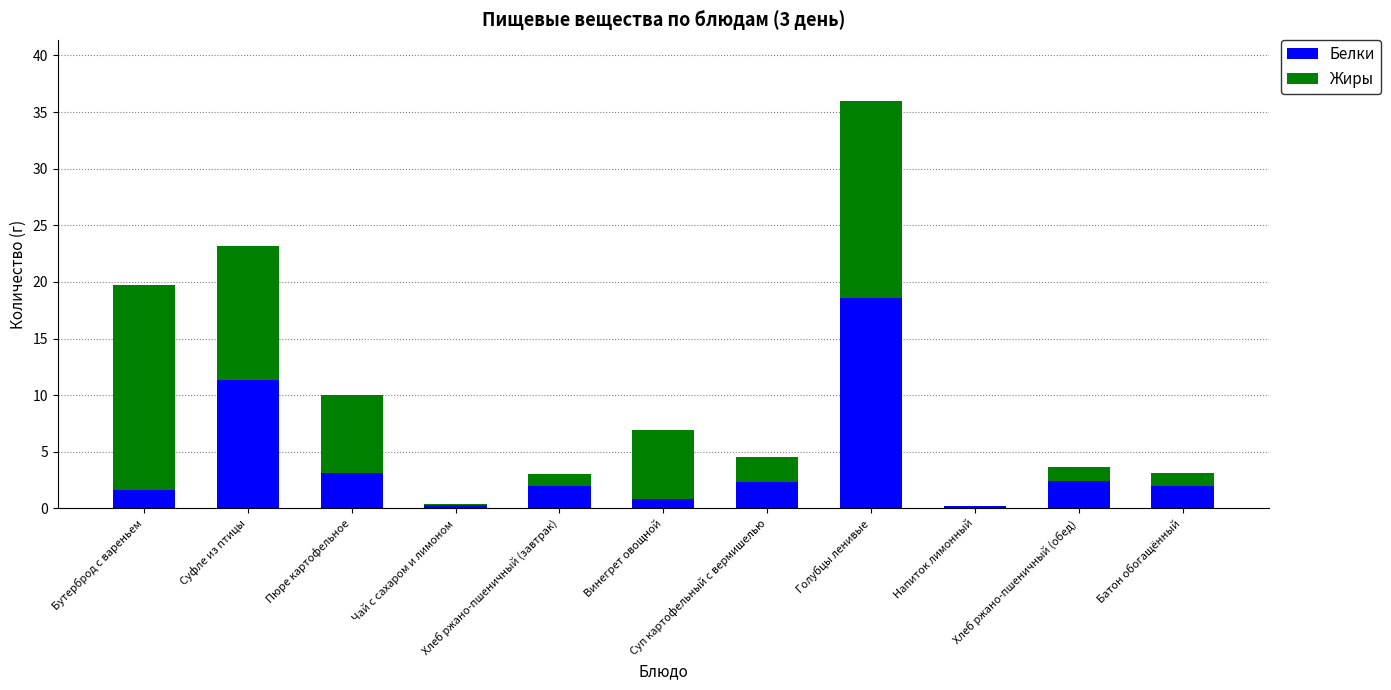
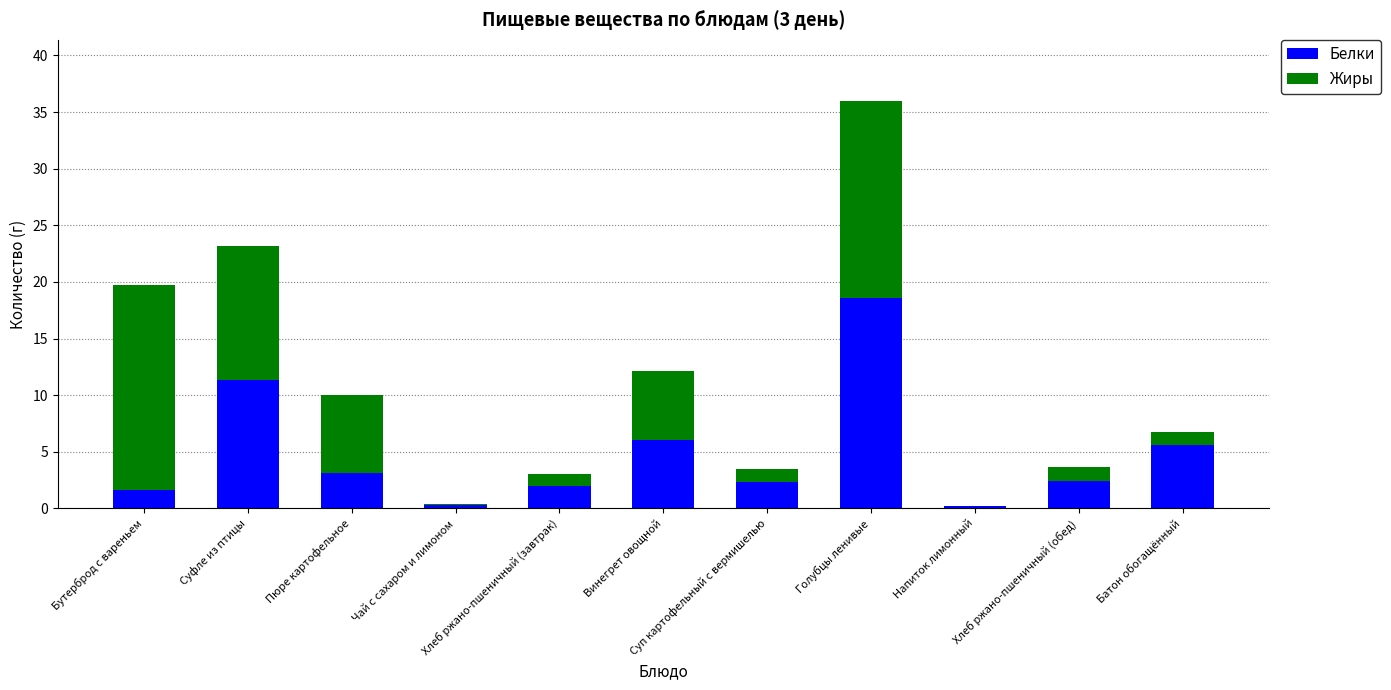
Белки, Винегрет овощной: 0.8 -> 6.0
Жиры, Суп картофельный с вермишелью: 2.2 -> 1.1
Белки, Батон обогащённый: 2.0 -> 5.6
